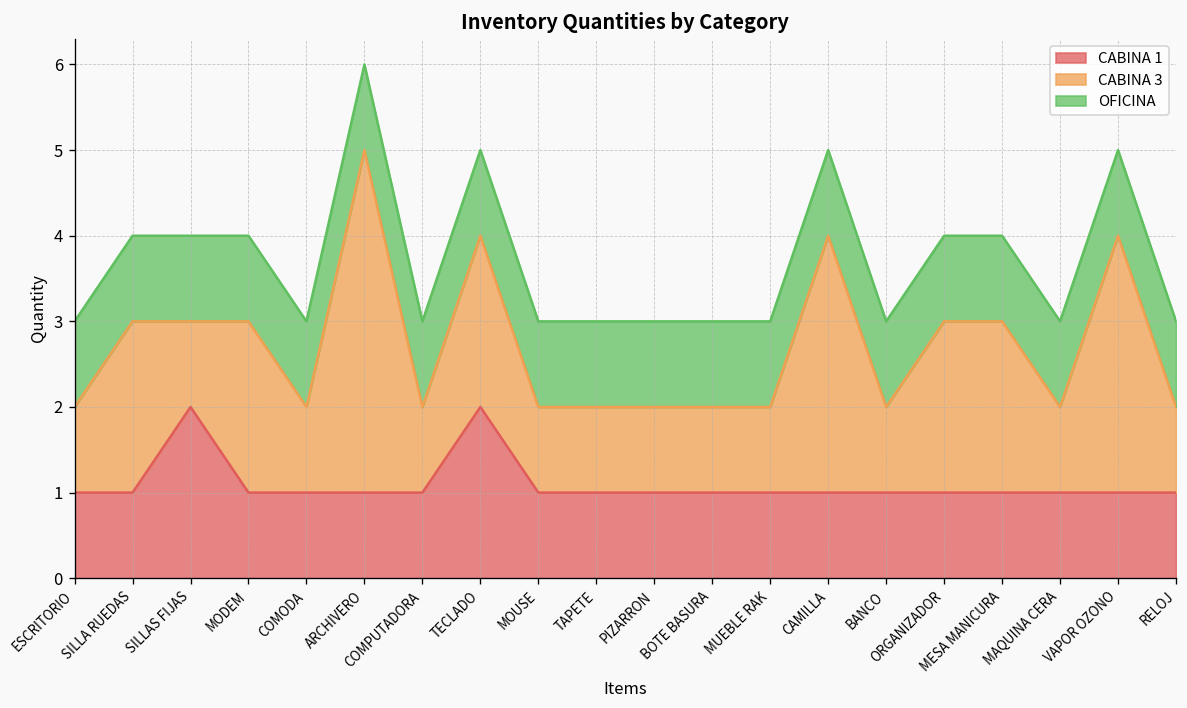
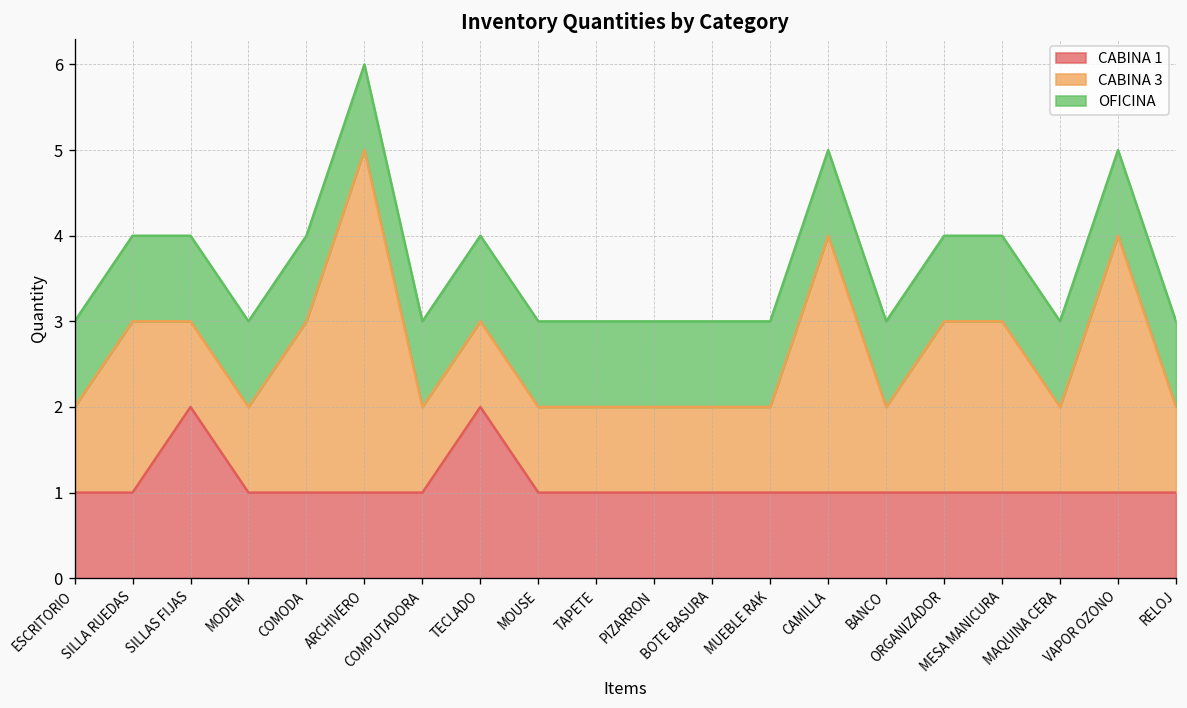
CABINA 3, MODEM: 2 -> 1
CABINA 3, COMODA: 1 -> 2
CABINA 3, TECLADO: 2 -> 1
